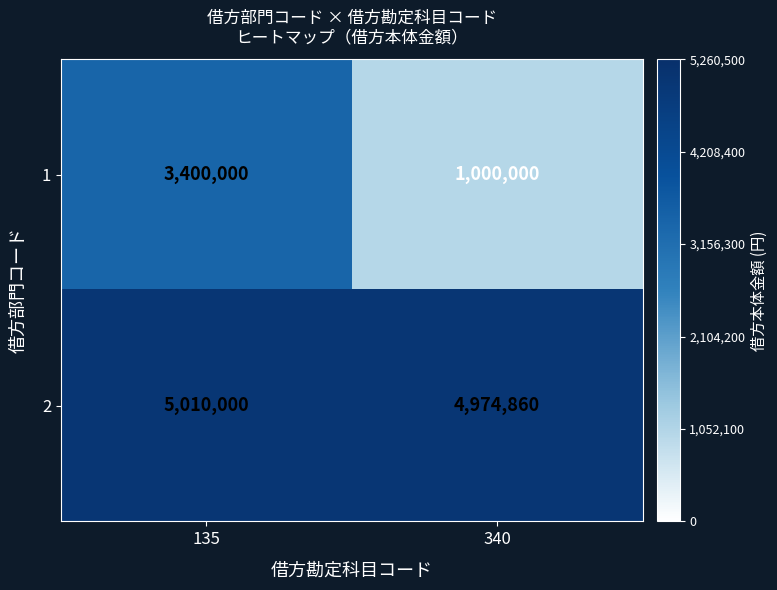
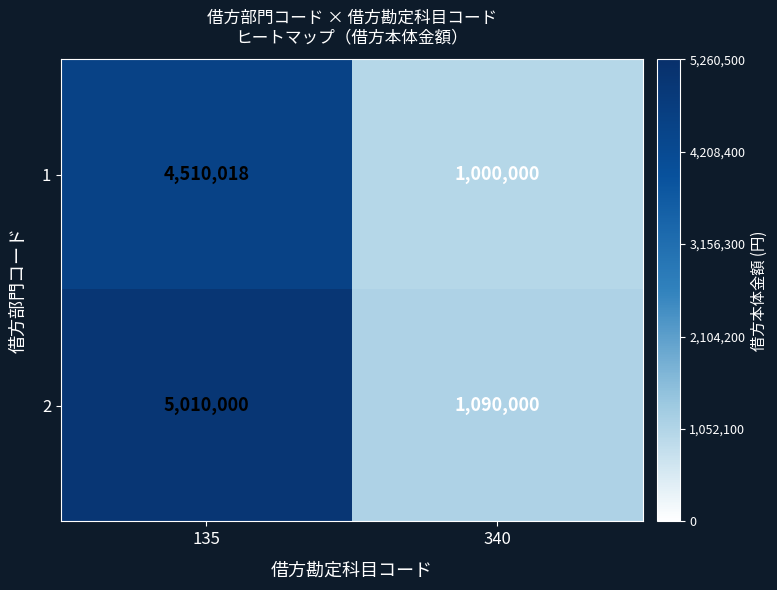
1, 135: 3,400,000 -> 4,510,018
2, 340: 4,974,860 -> 1,090,000
